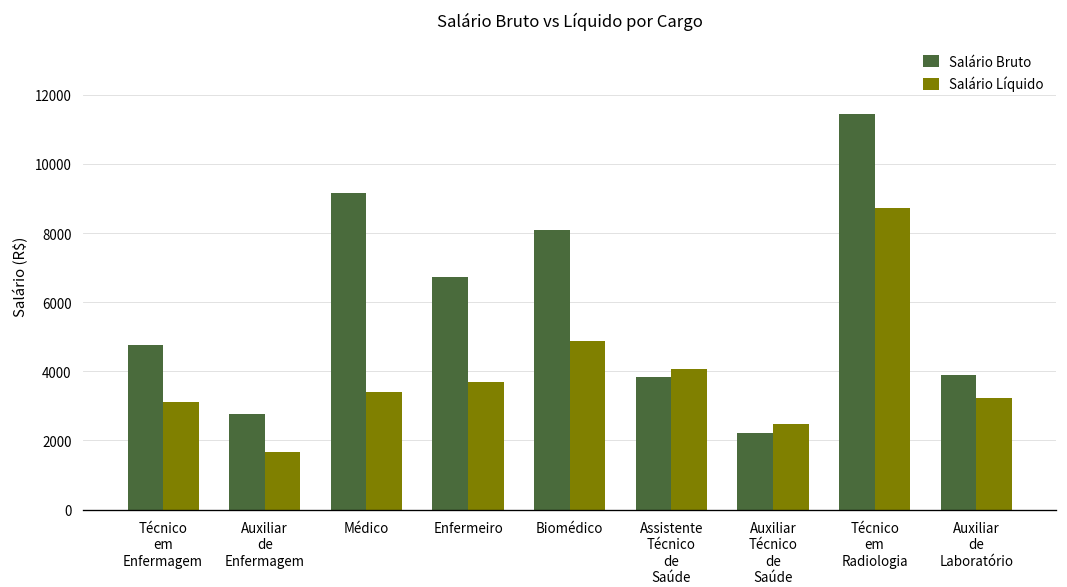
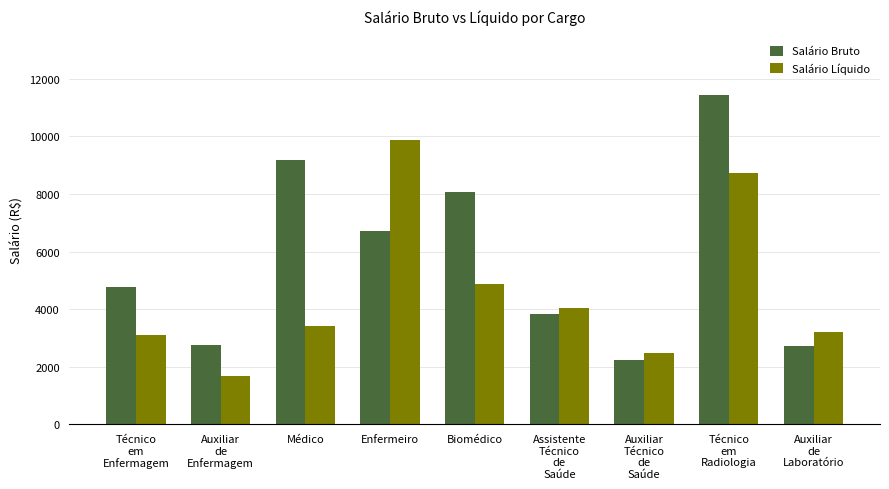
Salário Líquido, Enfermeiro: 3700 -> 9900
Salário Bruto, Auxiliar de Laboratório: 3900 -> 2700
